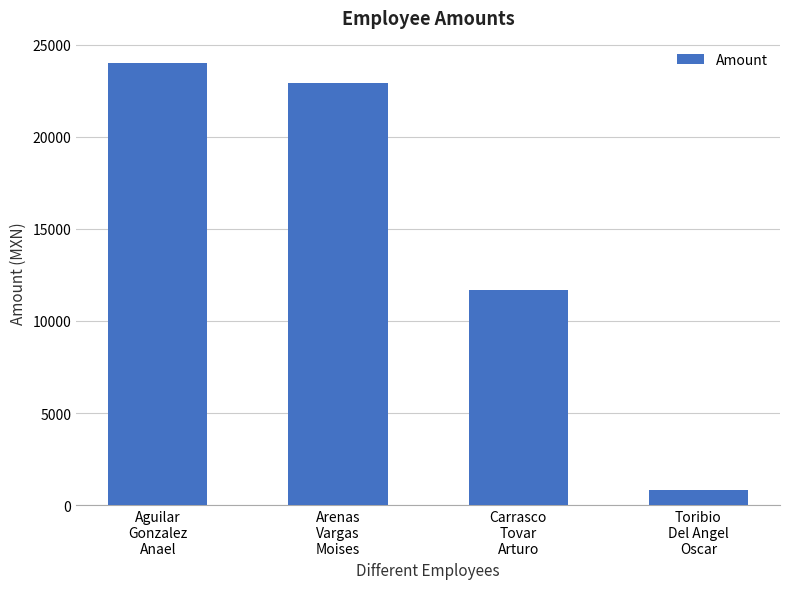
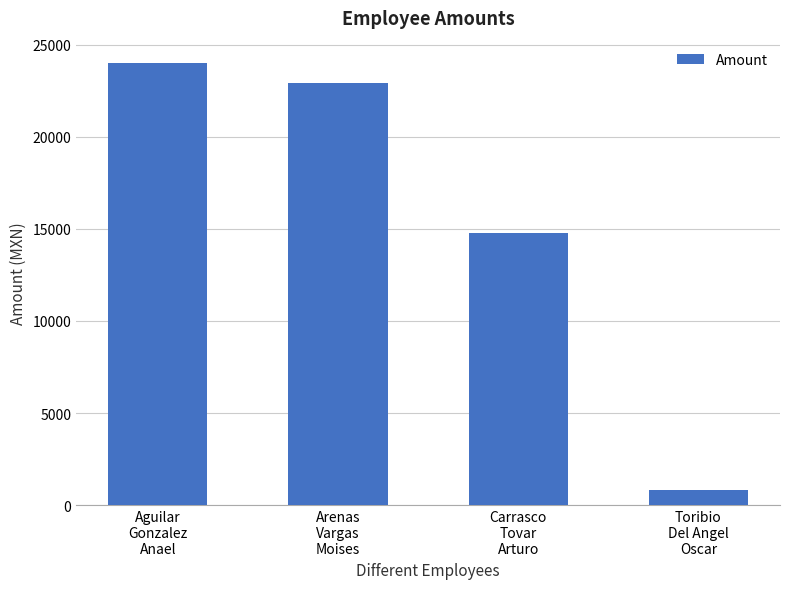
Carrasco Tovar Arturo: 11700 -> 14800
